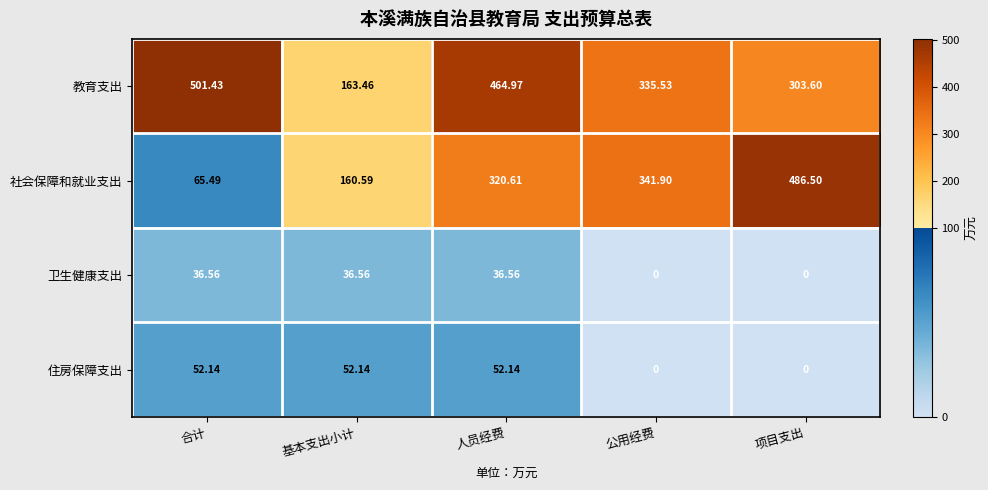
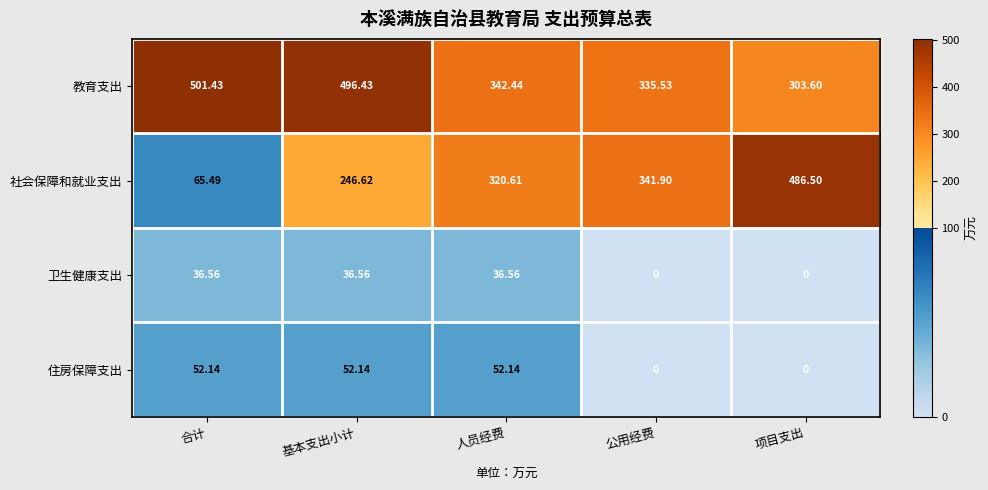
教育支出, 基本支出小计: 163.46 -> 496.43
教育支出, 人员经费: 464.97 -> 342.44
社会保障和就业支出, 基本支出小计: 160.59 -> 246.62
